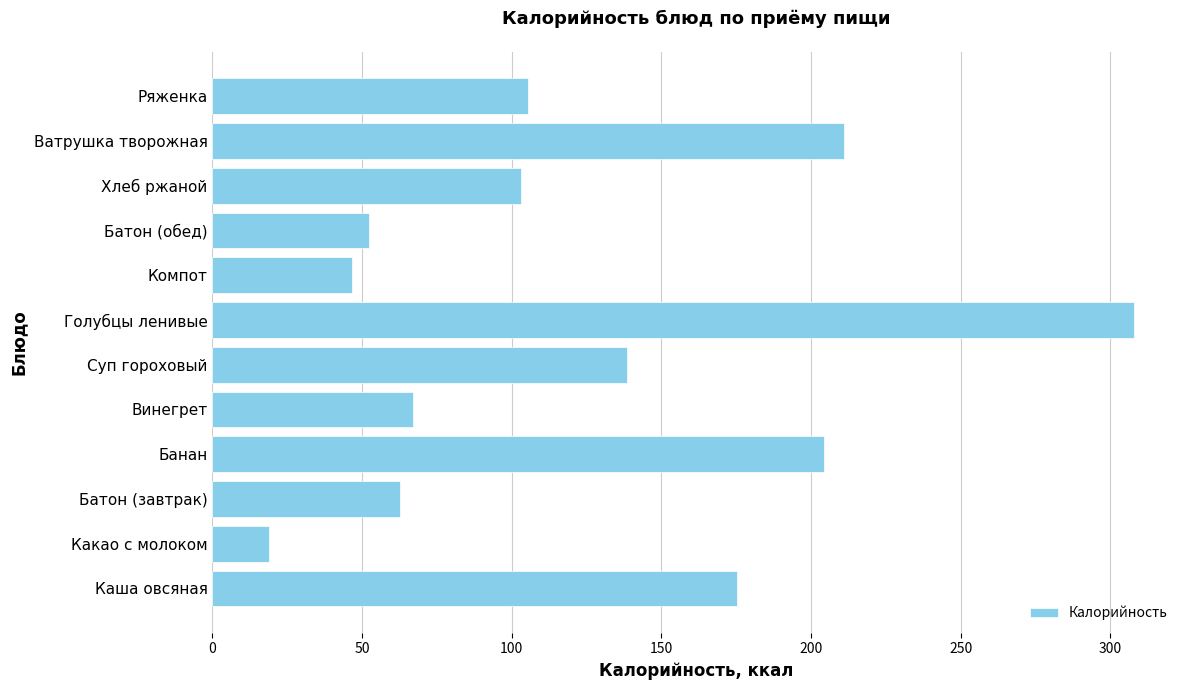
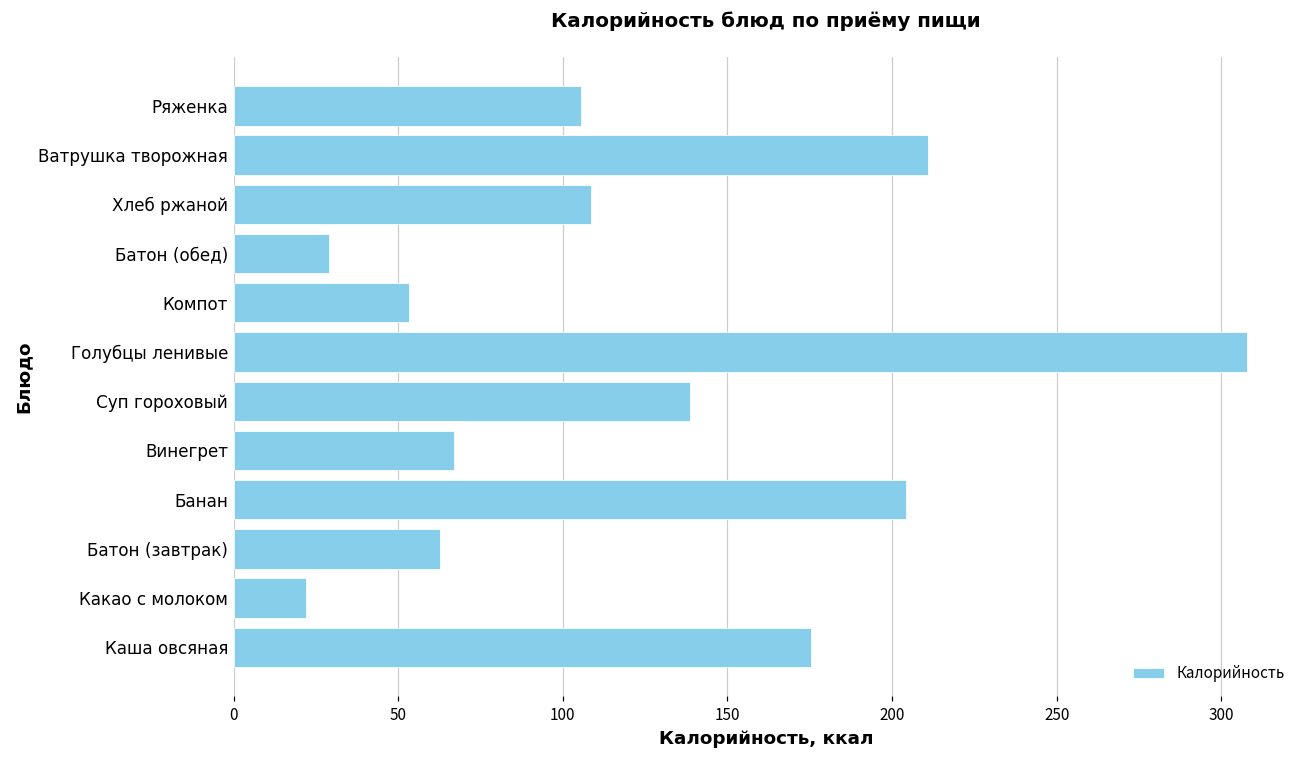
Хлеб ржаной: 103 -> 109
Батон (обед): 52 -> 29
Компот: 47 -> 53
Какао с молоком: 19 -> 22
